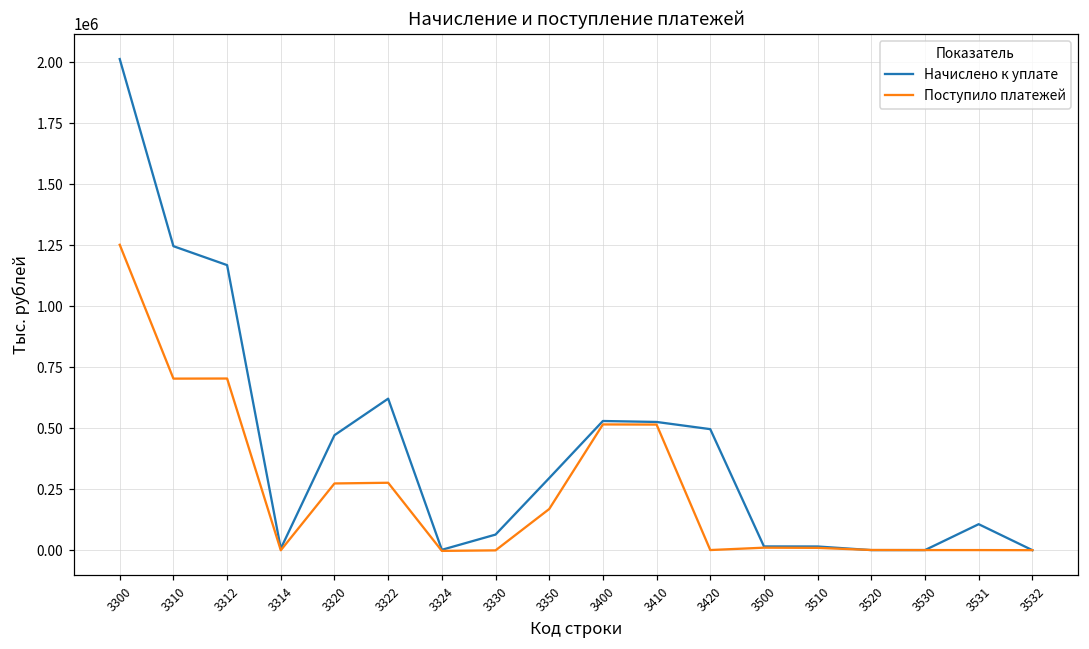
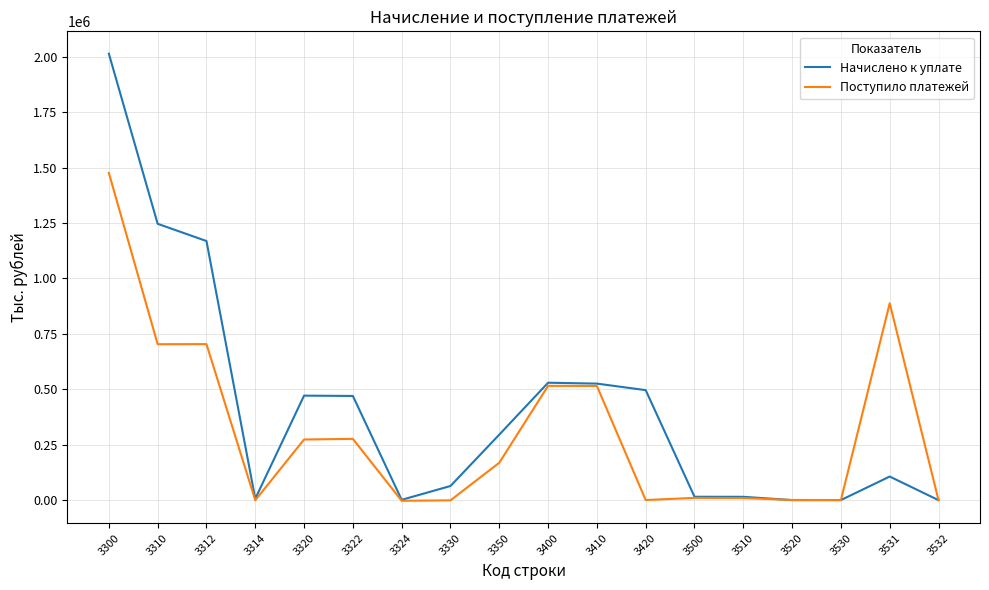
Поступило платежей, 3300: 1250000 -> 1480000
Начислено к уплате, 3322: 620000 -> 470000
Поступило платежей, 3531: 0 -> 890000
